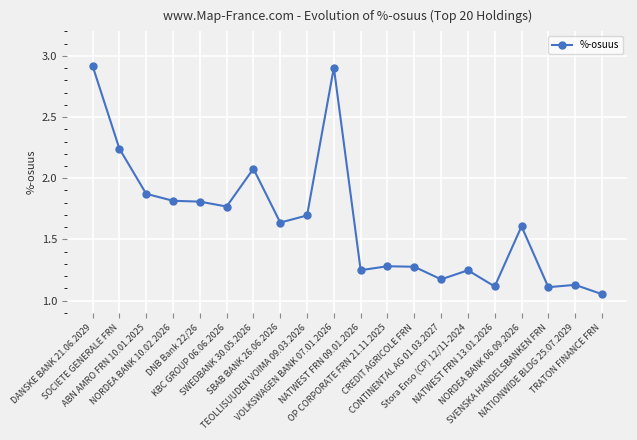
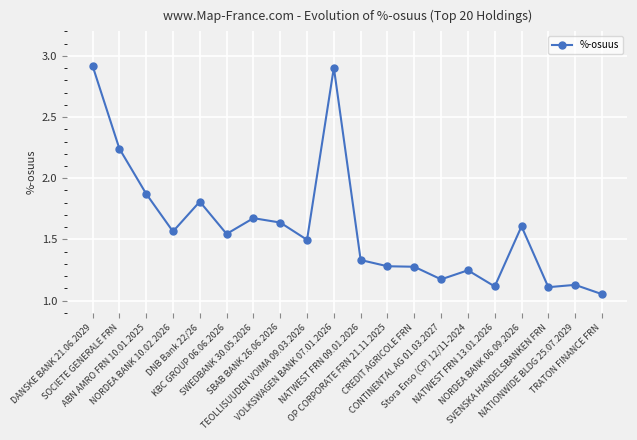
NORDEA BANK 10.02.2026: 1.82 -> 1.57
KBC GROUP 06.06.2026: 1.77 -> 1.55
SWEDBANK 30.05.2026: 2.08 -> 1.67
TEOLLISUUDEN VOIMA 09.03.2026: 1.70 -> 1.50
NATWEST FRN 09.01.2026: 1.25 -> 1.33
